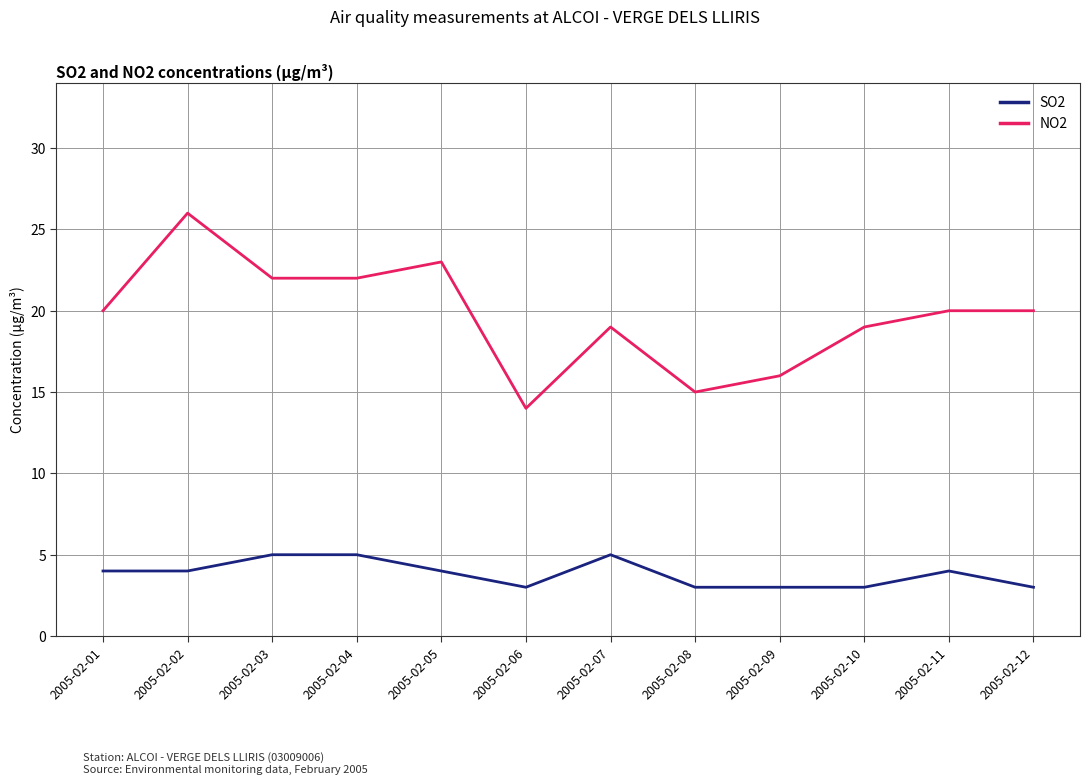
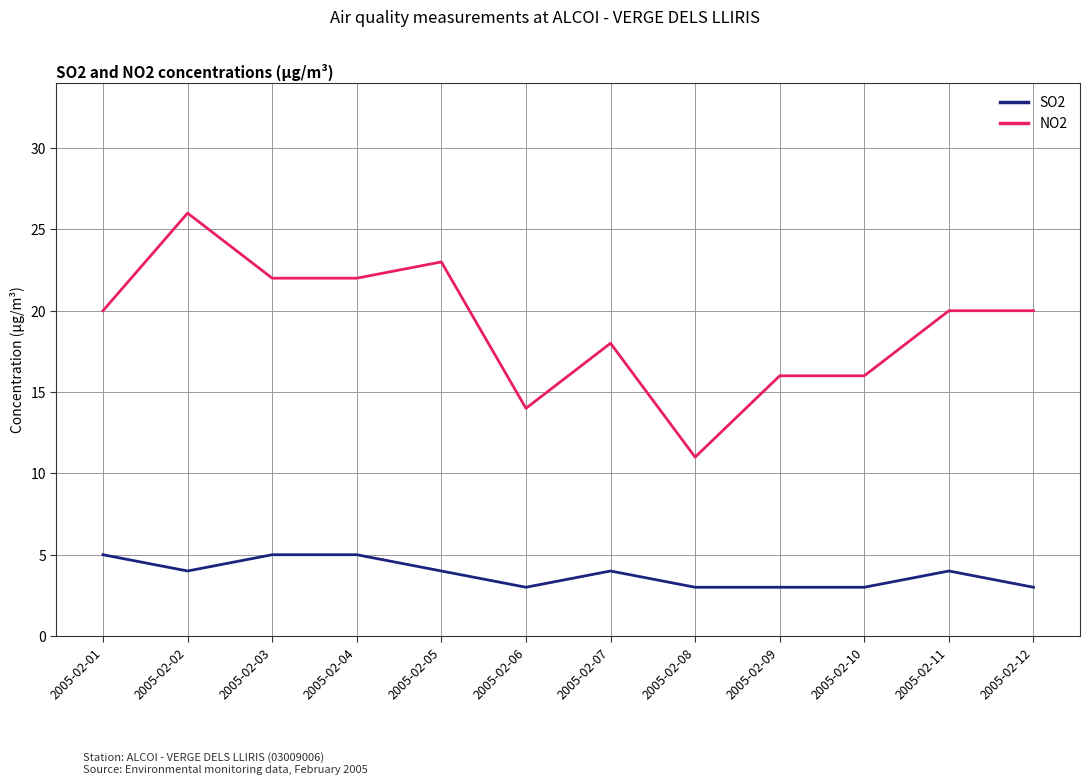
SO2, 2005-02-01: 4 -> 5
SO2, 2005-02-07: 5 -> 4
NO2, 2005-02-07: 19 -> 18
NO2, 2005-02-08: 15 -> 11
NO2, 2005-02-10: 19 -> 16
